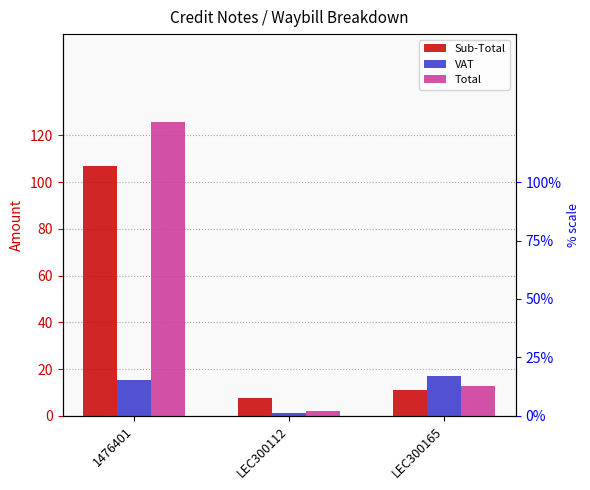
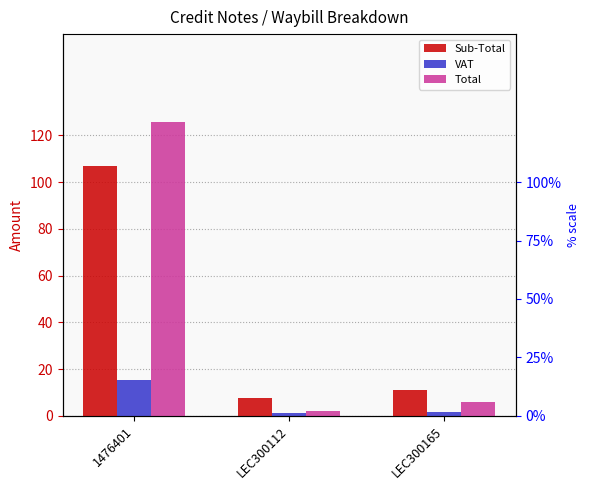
VAT, LEC300165: 17 -> 2
Total, LEC300165: 13 -> 6
